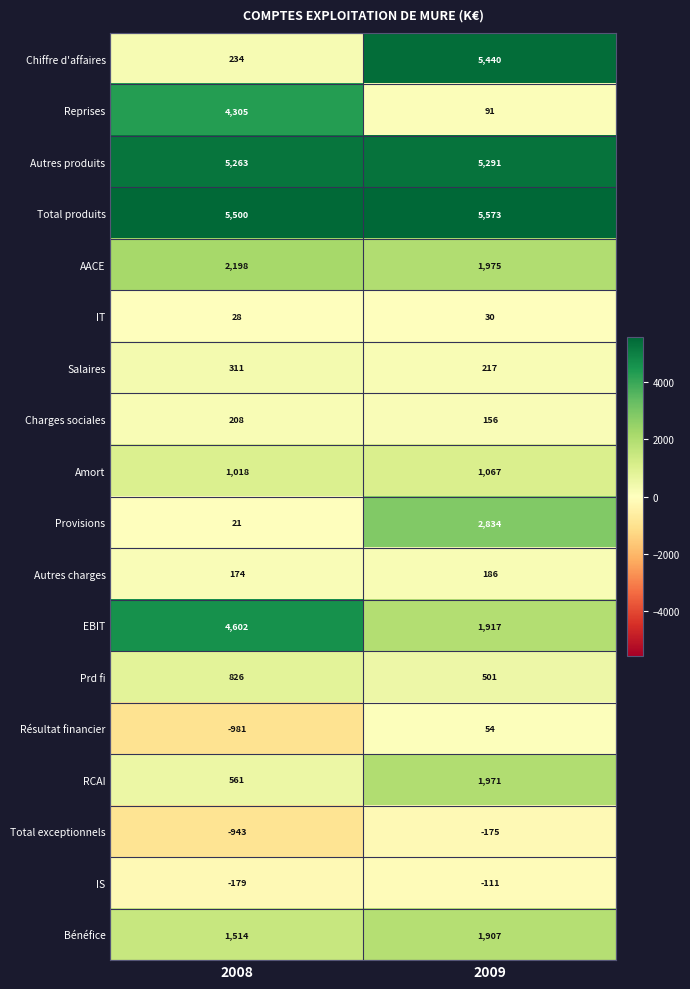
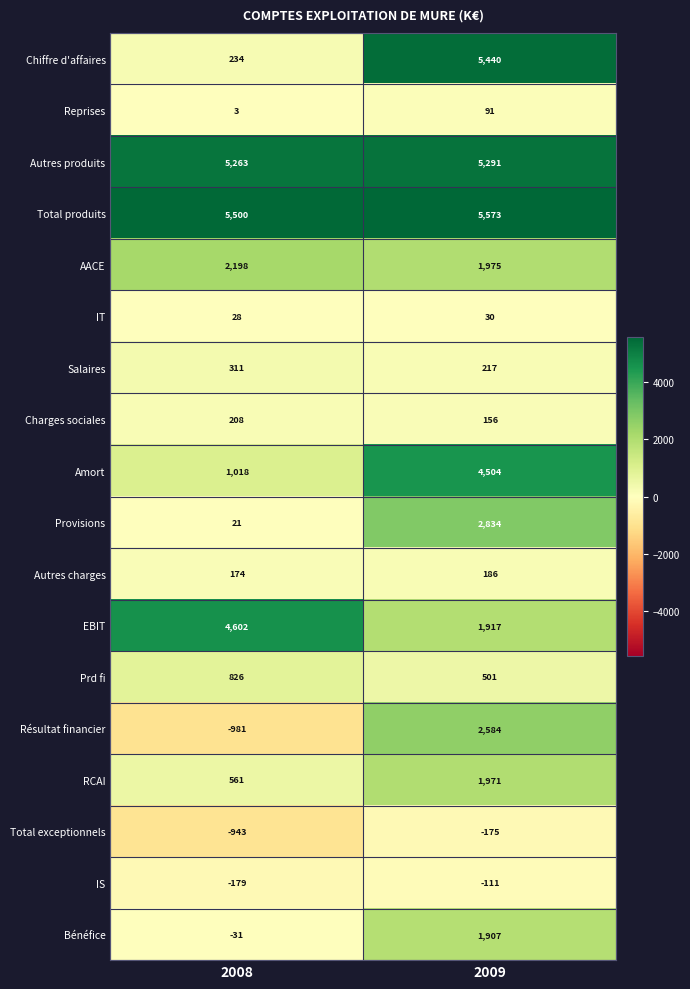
Reprises, 2008: 4,305 -> 3
Amort, 2009: 1,067 -> 4,504
Résultat financier, 2009: 54 -> 2,584
Bénéfice, 2008: 1,514 -> -31
